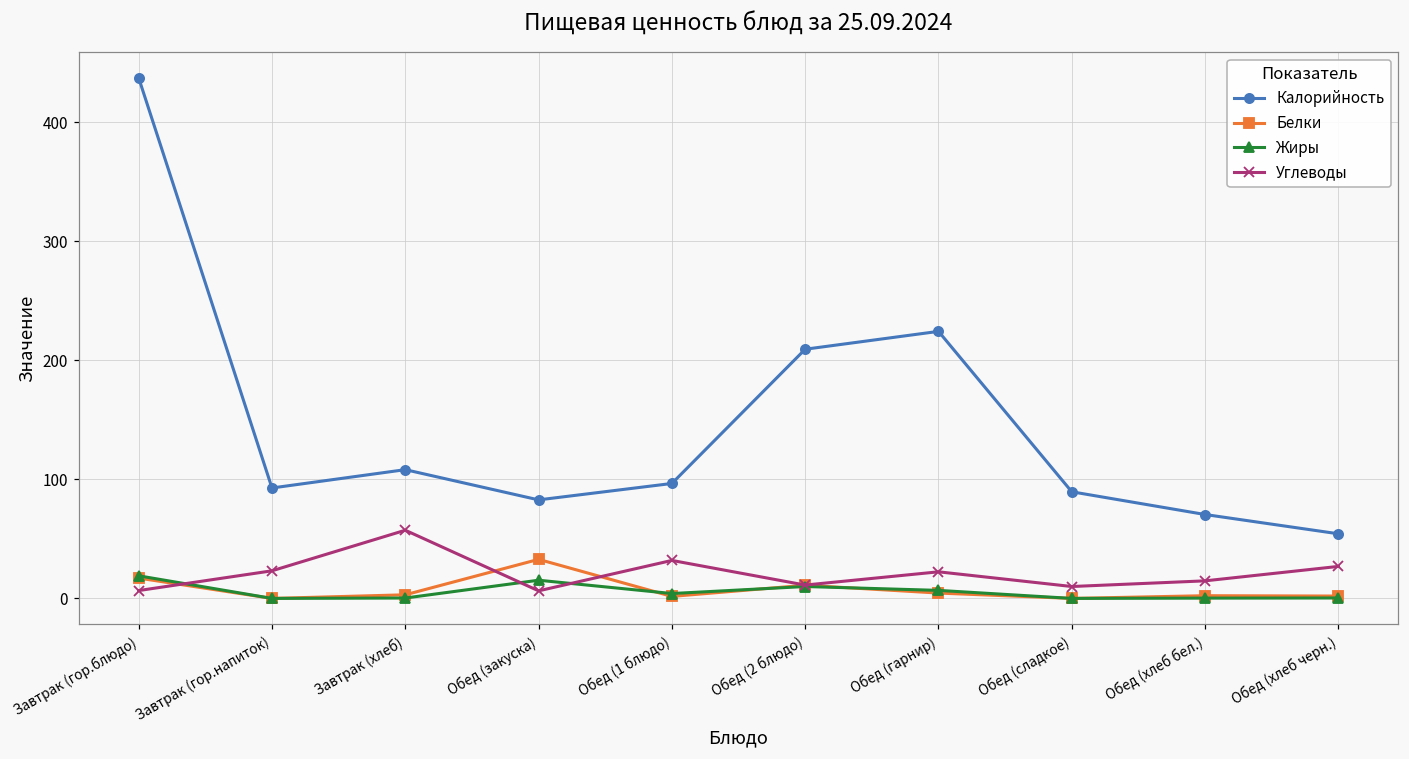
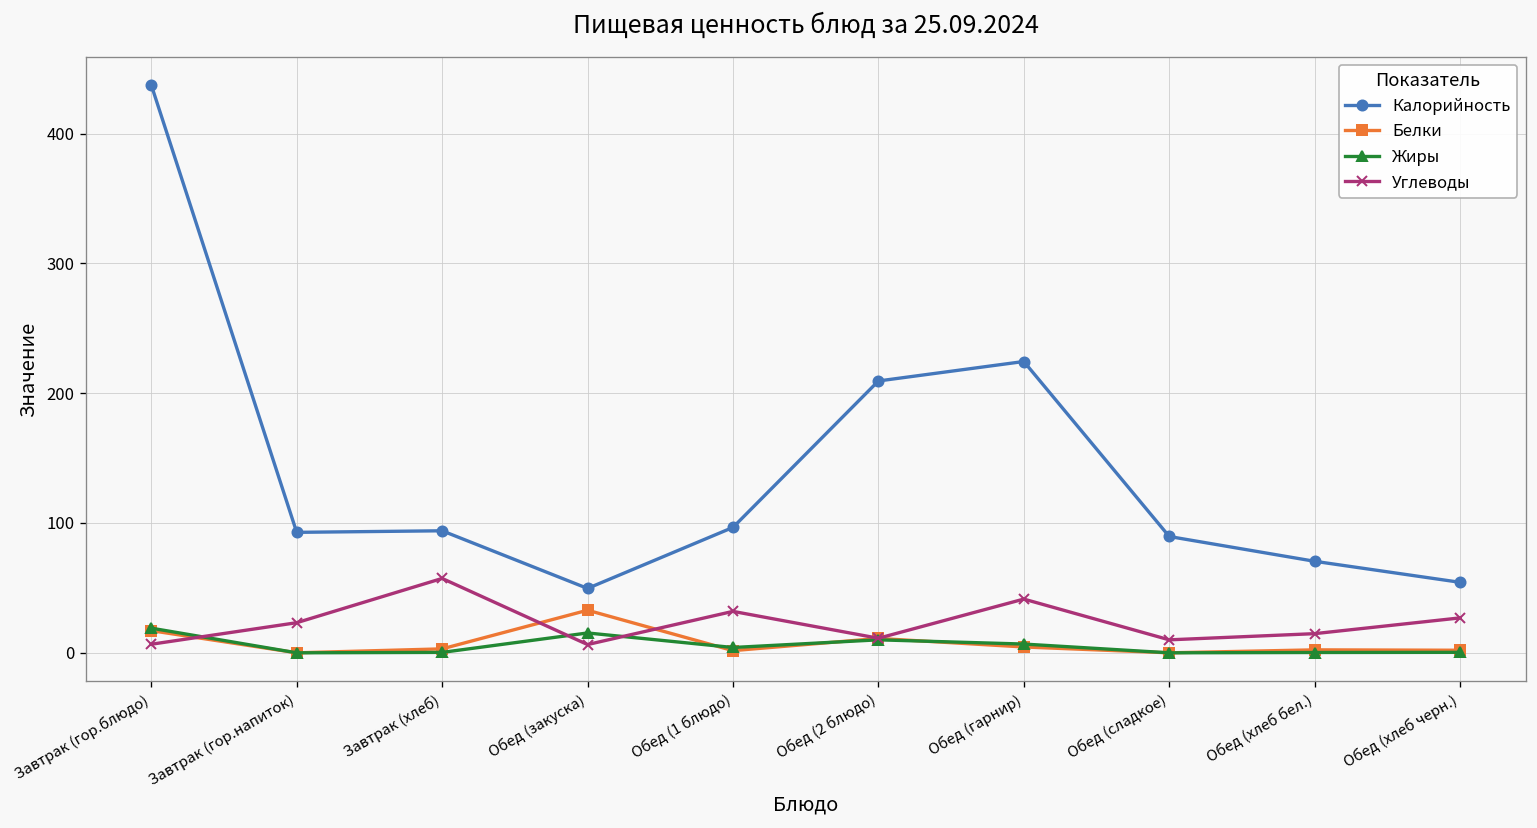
Калорийность, Завтрак (хлеб): 108 -> 94
Калорийность, Обед (закуска): 83 -> 50
Углеводы, Обед (гарнир): 22 -> 41
